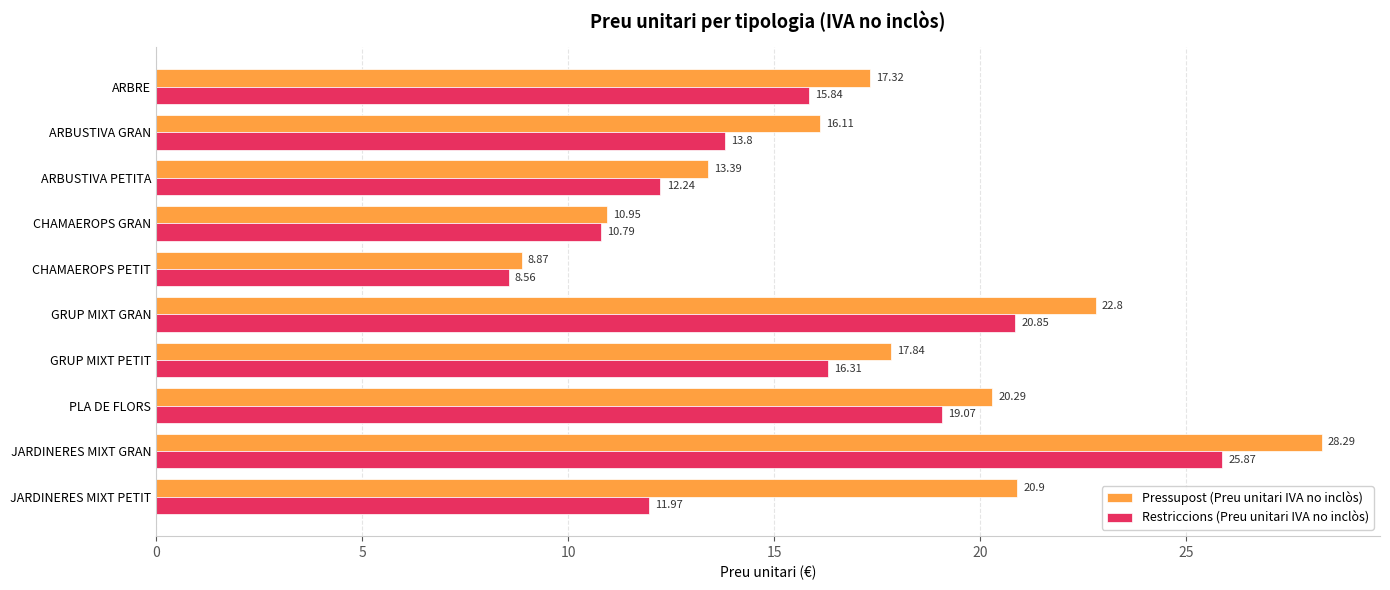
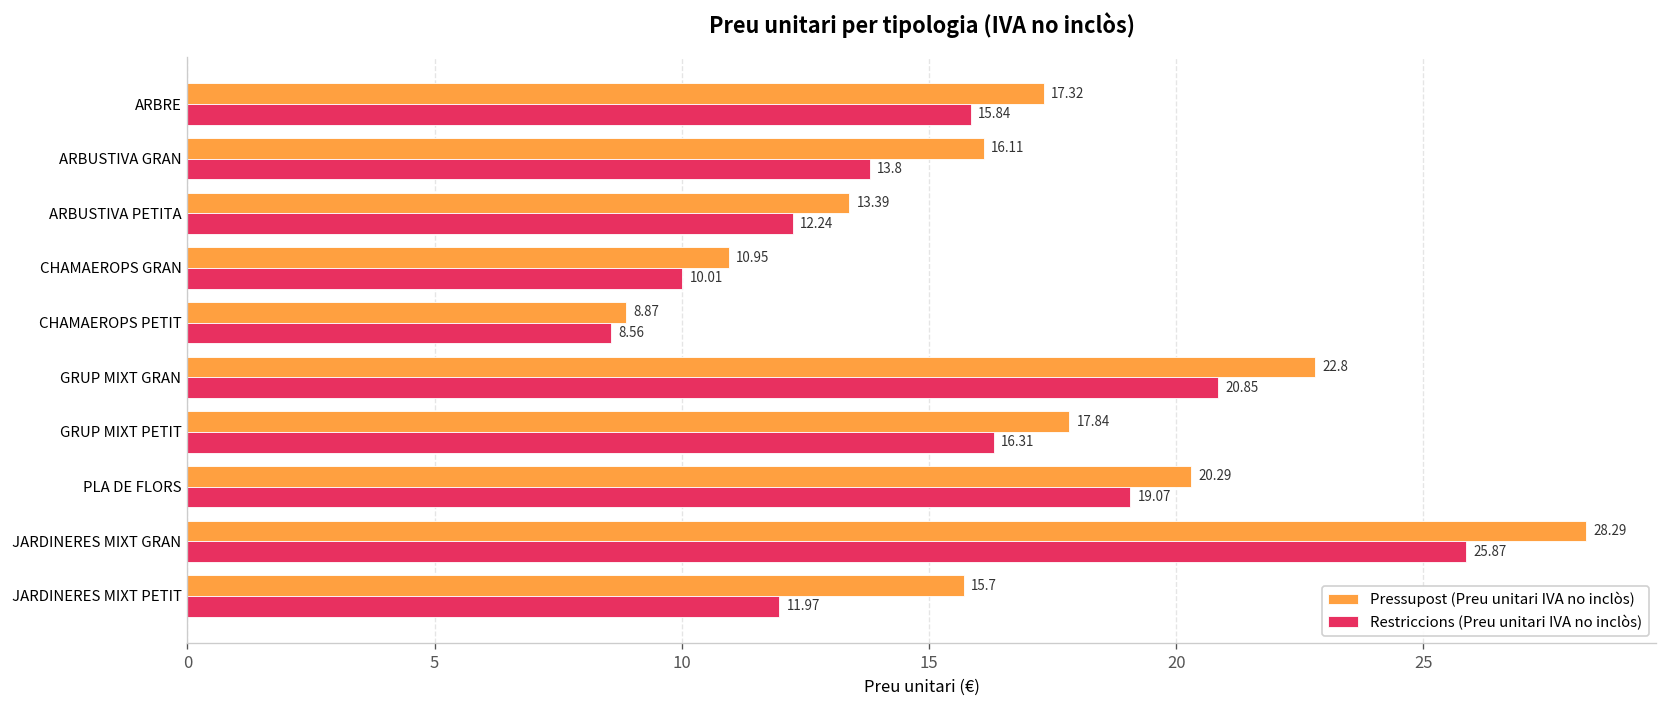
Restriccions (Preu unitari IVA no inclòs), CHAMAEROPS GRAN: 10.79 -> 10.01
Pressupost (Preu unitari IVA no inclòs), JARDINERES MIXT PETIT: 20.9 -> 15.7
